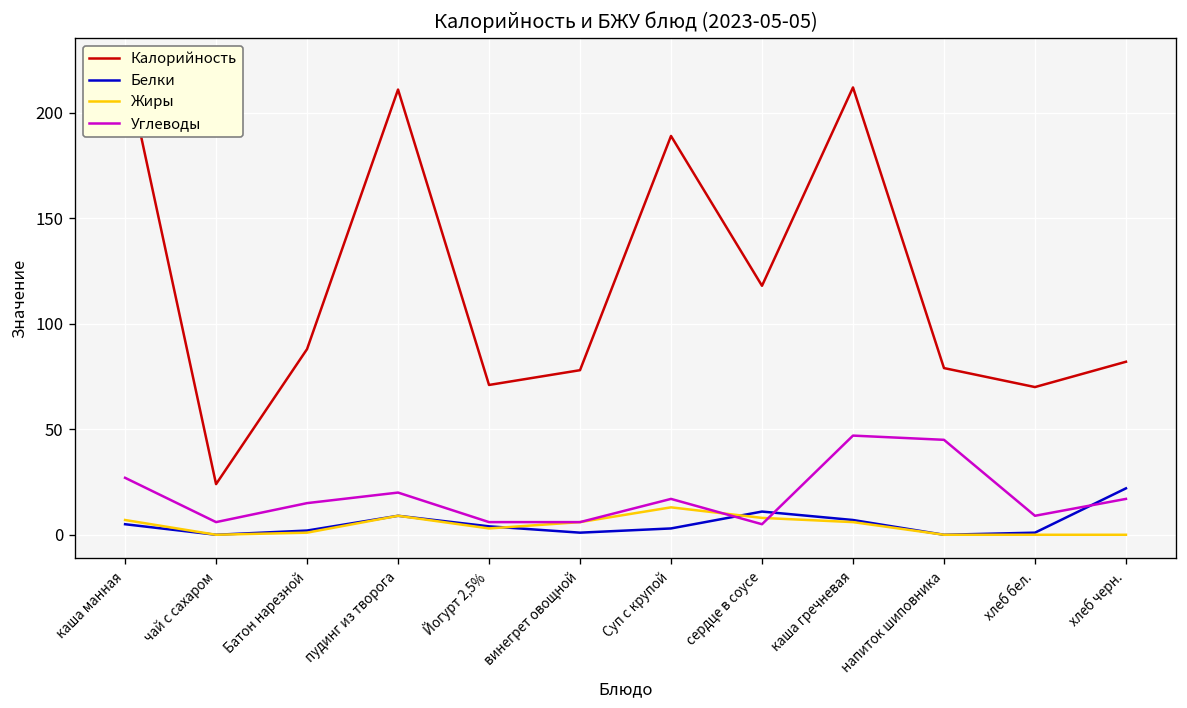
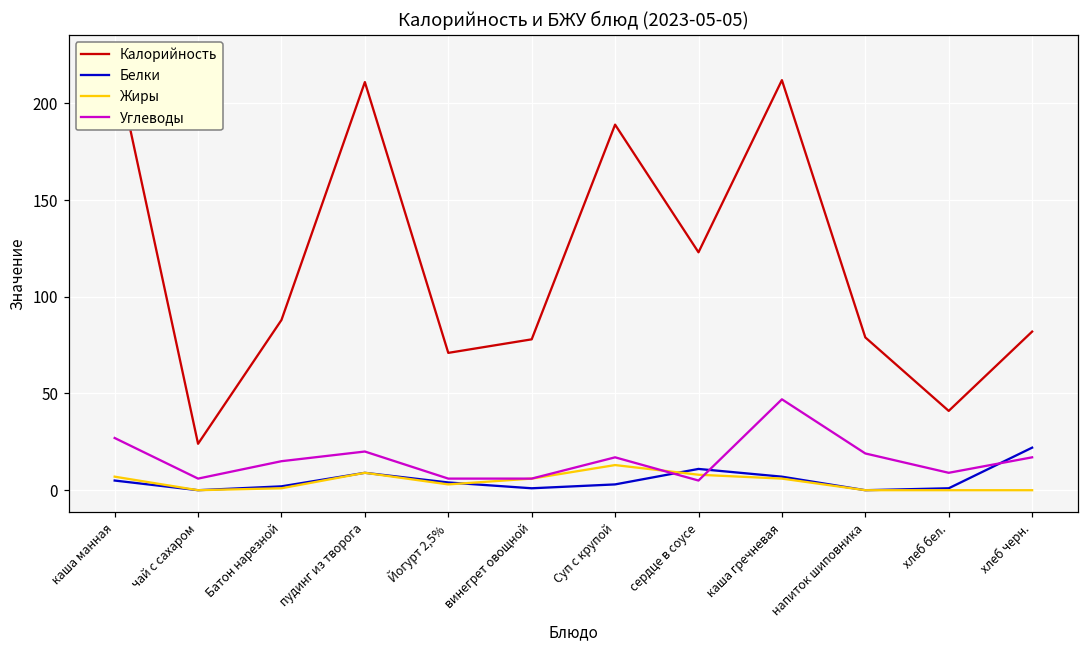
Калорийность, сердце в соусе: 118 -> 123
Углеводы, напиток шиповника: 45 -> 19
Калорийность, хлеб бел.: 70 -> 41
